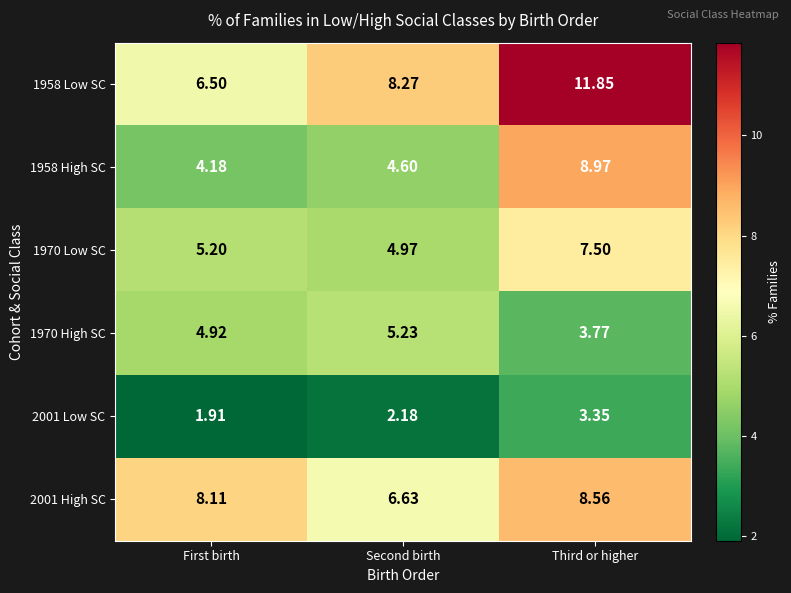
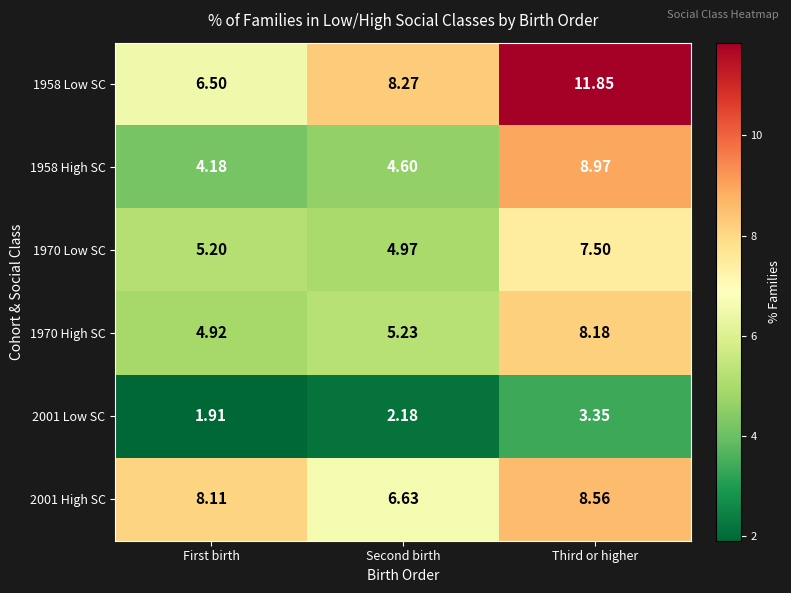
1970 High SC, Third or higher: 3.77 -> 8.18
